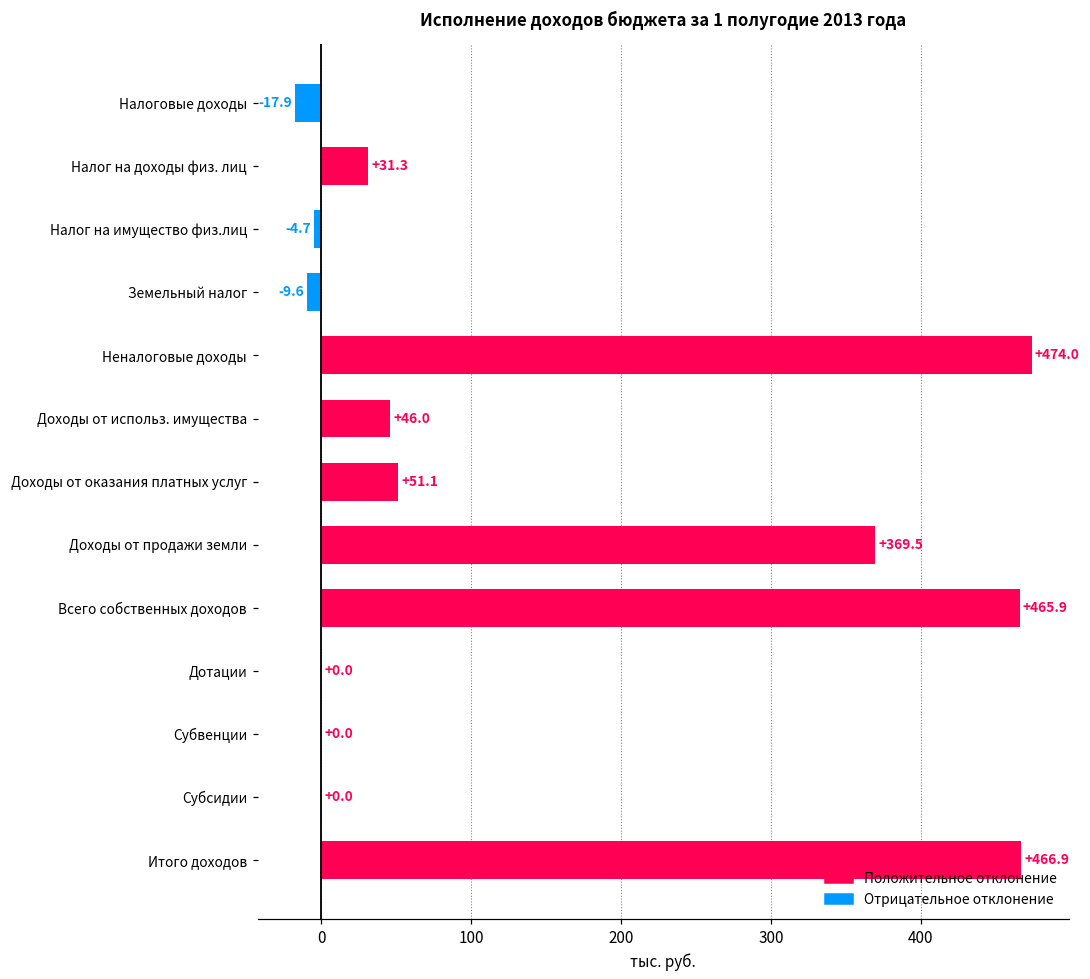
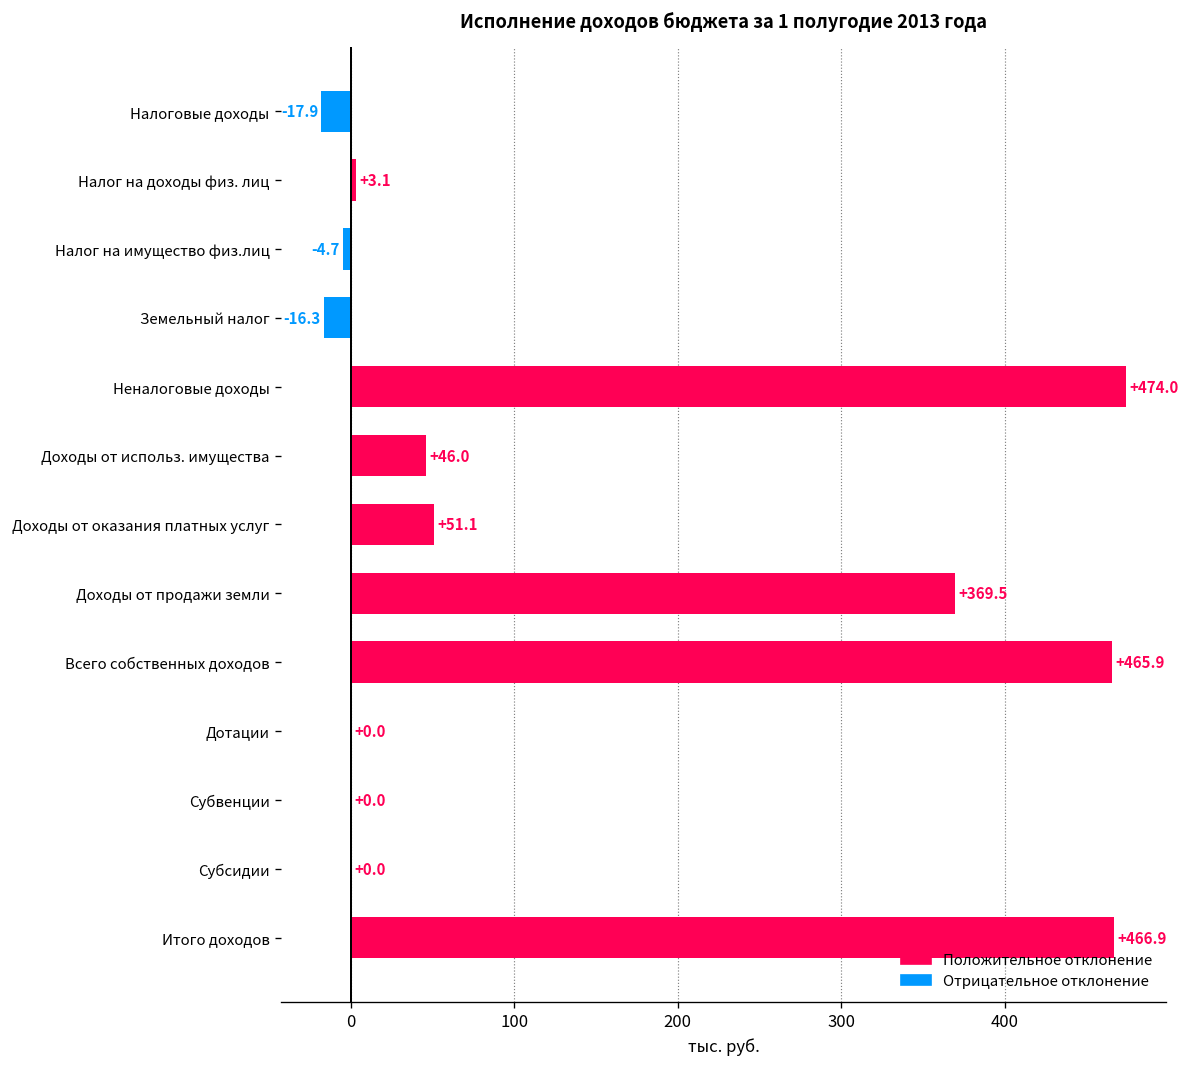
Налог на доходы физ. лиц: +31.3 -> +3.1
Земельный налог: -9.6 -> -16.3
